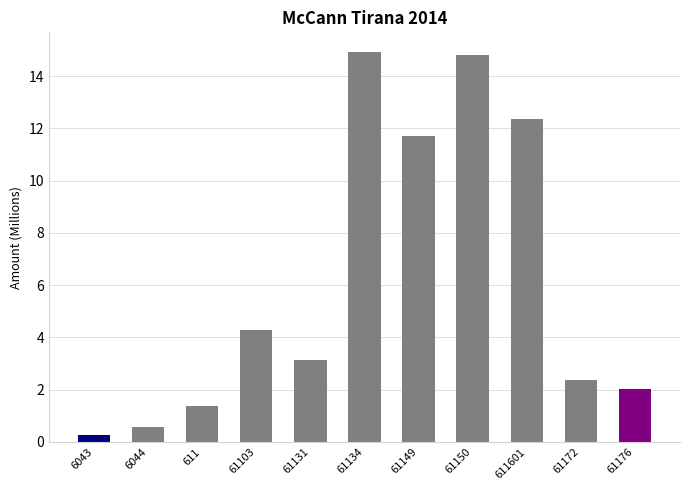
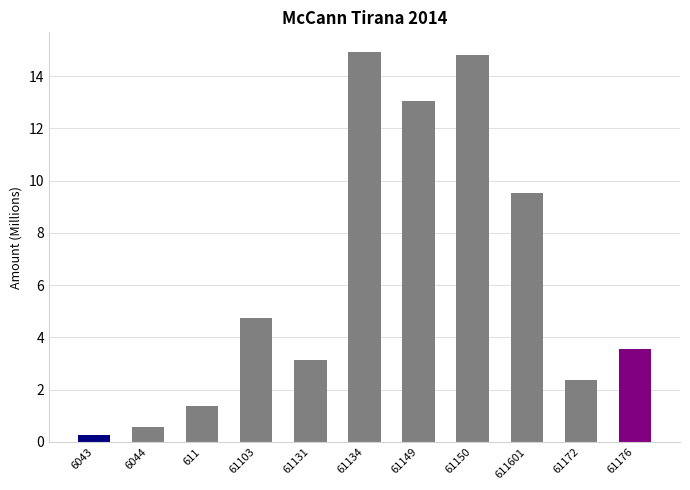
61103: 4.3 -> 4.7
61149: 11.7 -> 13.1
611601: 12.4 -> 9.5
61176: 2.0 -> 3.5
